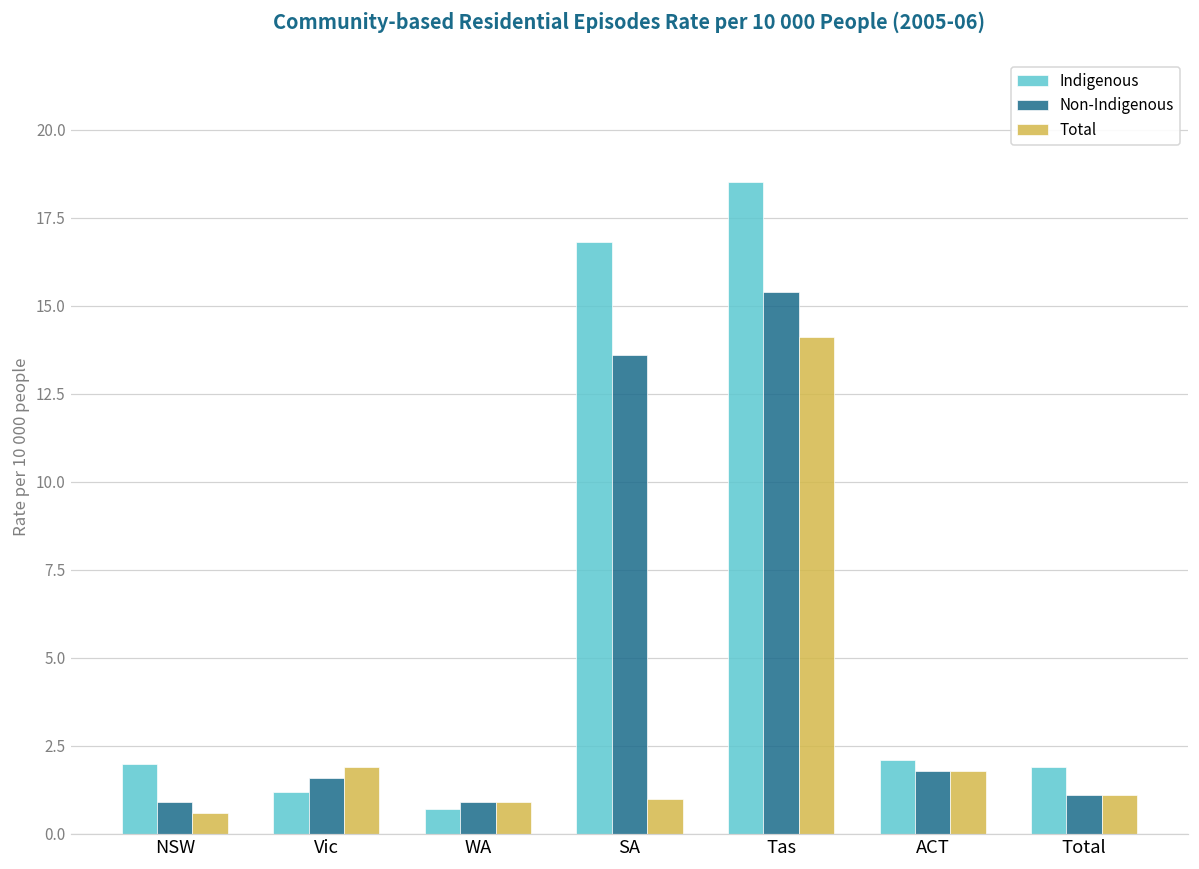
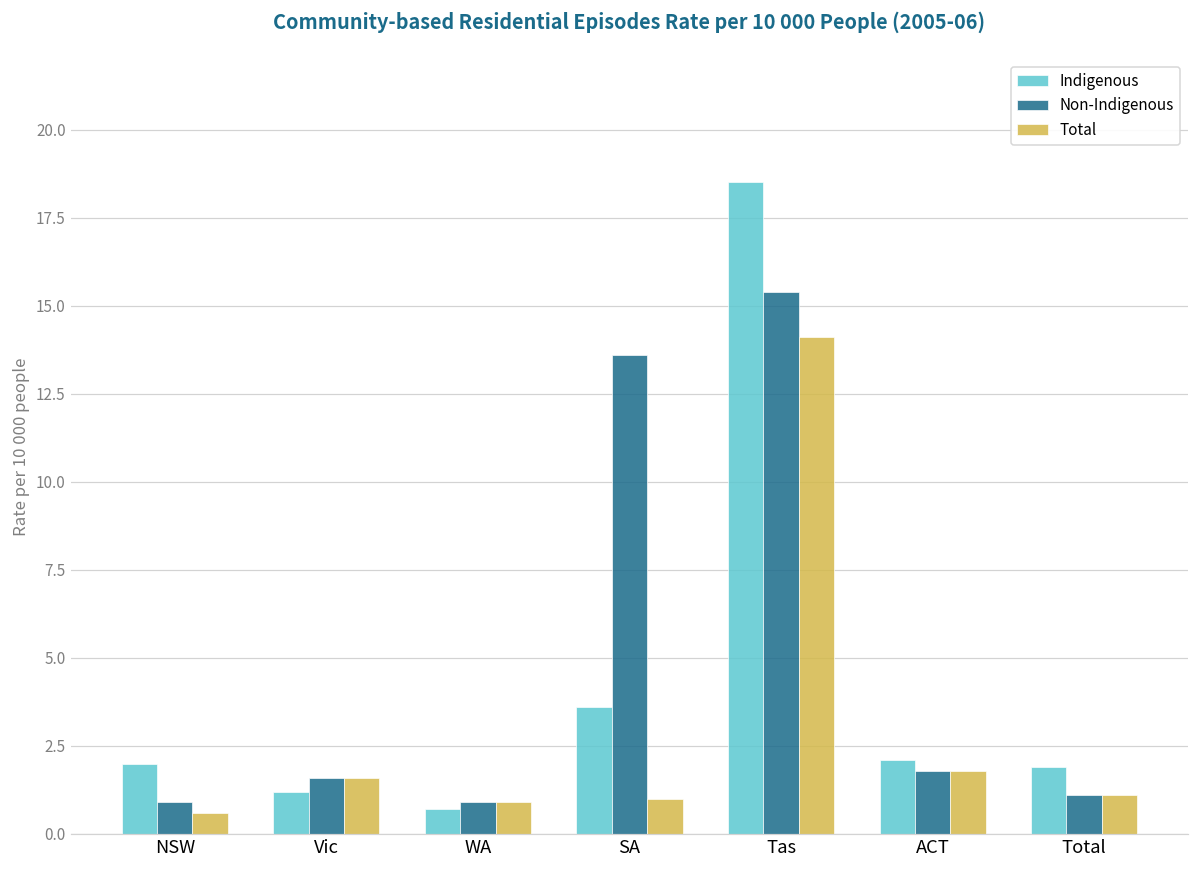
Total, Vic: 1.9 -> 1.6
Indigenous, SA: 16.8 -> 3.6
